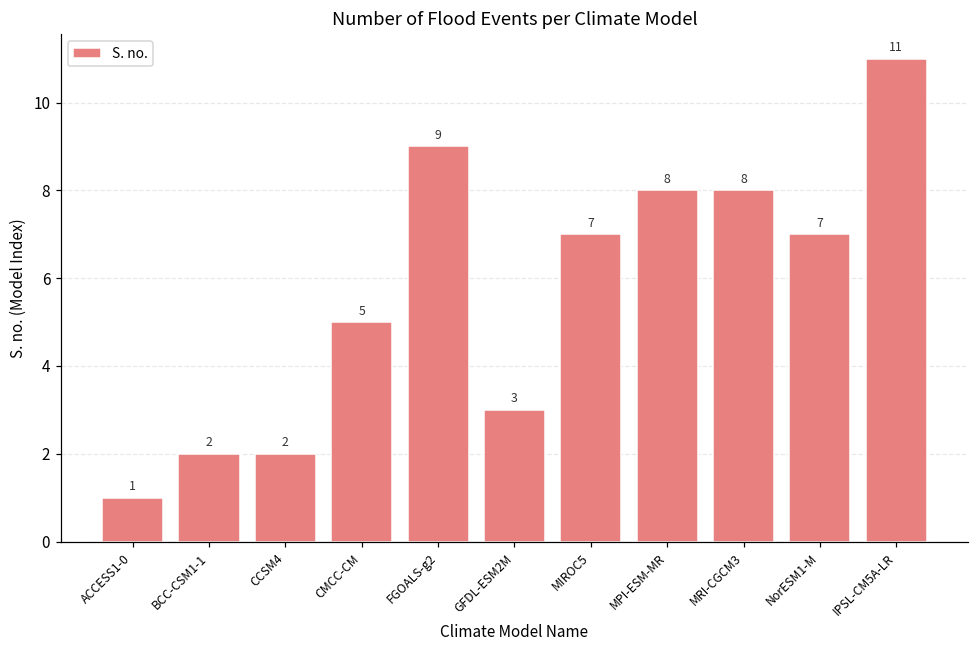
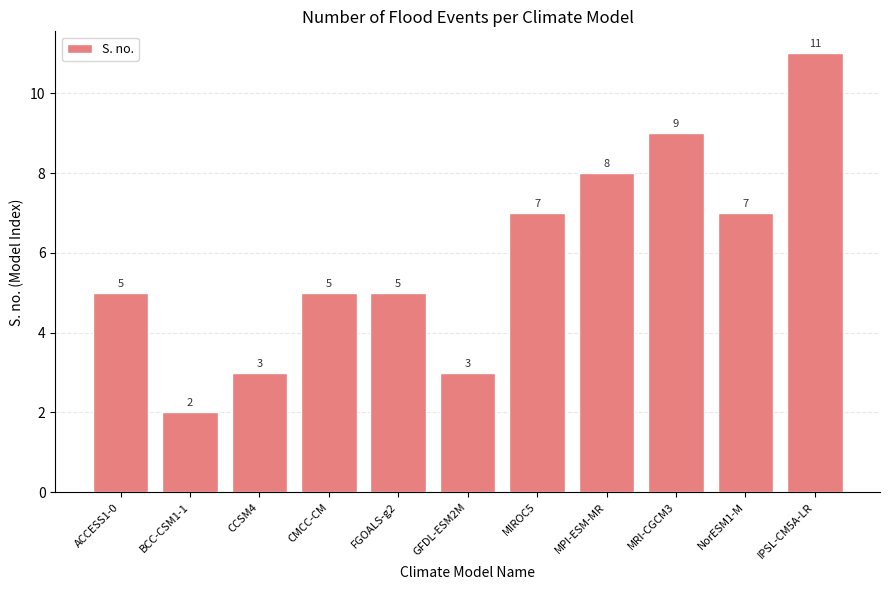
ACCESS1-0: 1 -> 5
CCSM4: 2 -> 3
FGOALS-g2: 9 -> 5
MRI-CGCM3: 8 -> 9
